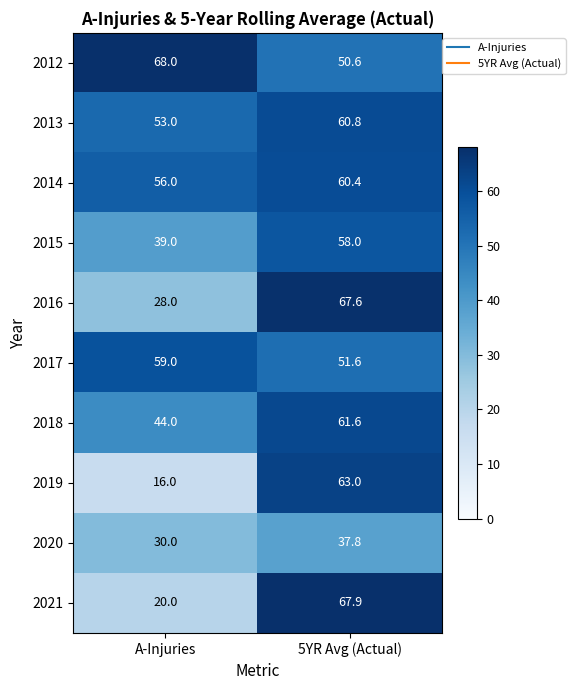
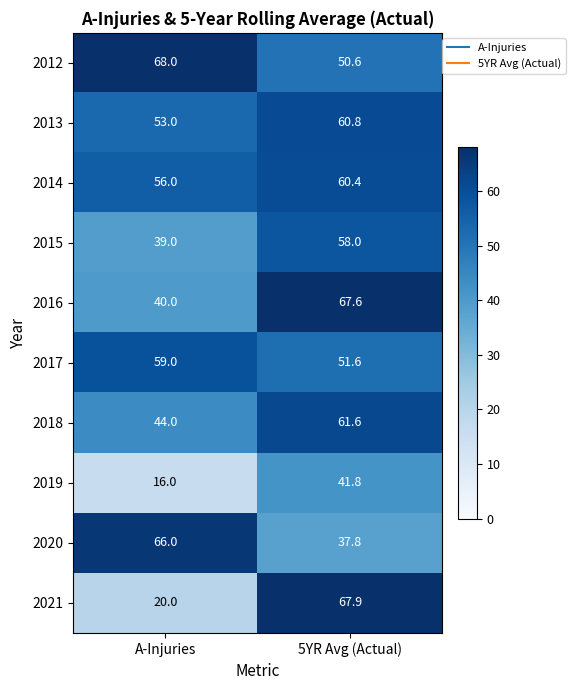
2016, A-Injuries: 28.0 -> 40.0
2019, 5YR Avg (Actual): 63.0 -> 41.8
2020, A-Injuries: 30.0 -> 66.0
